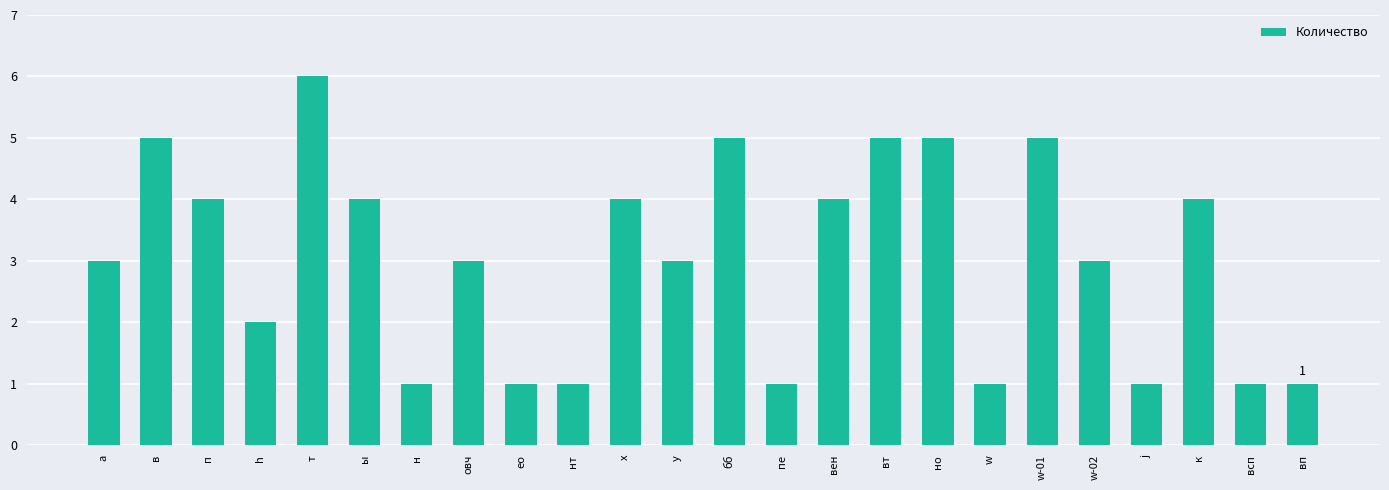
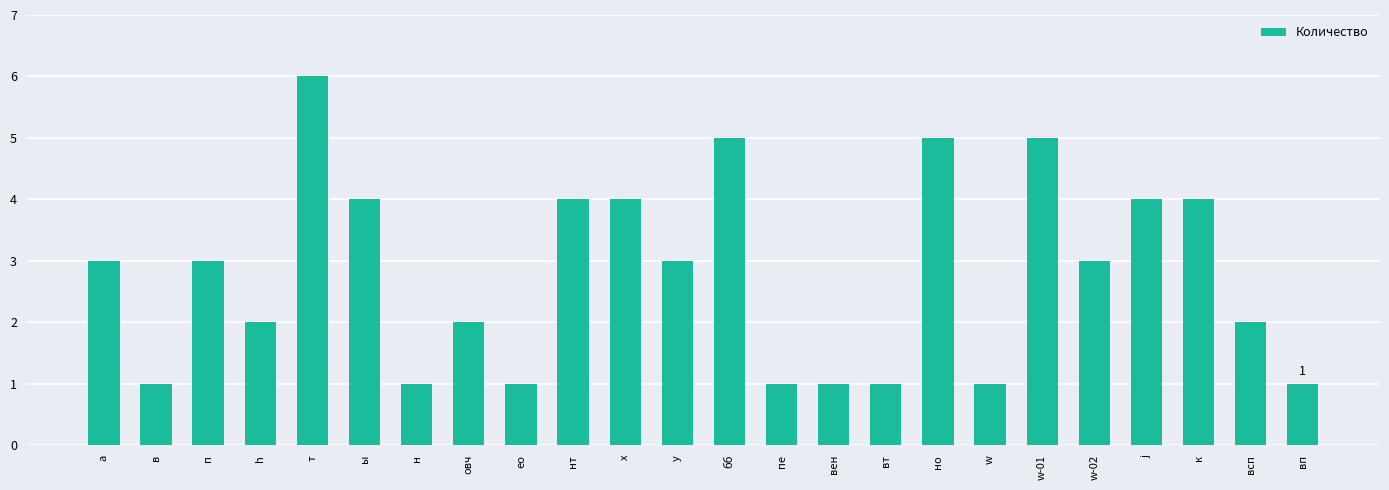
в: 5 -> 1
п: 4 -> 3
овч: 3 -> 2
нт: 1 -> 4
вен: 4 -> 1
вт: 5 -> 1
j: 1 -> 4
всп: 1 -> 2
